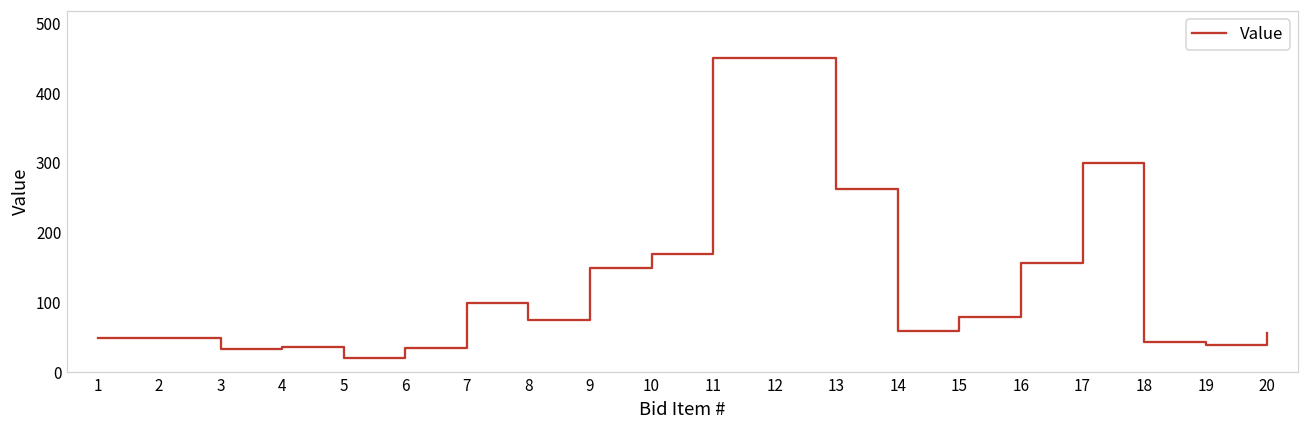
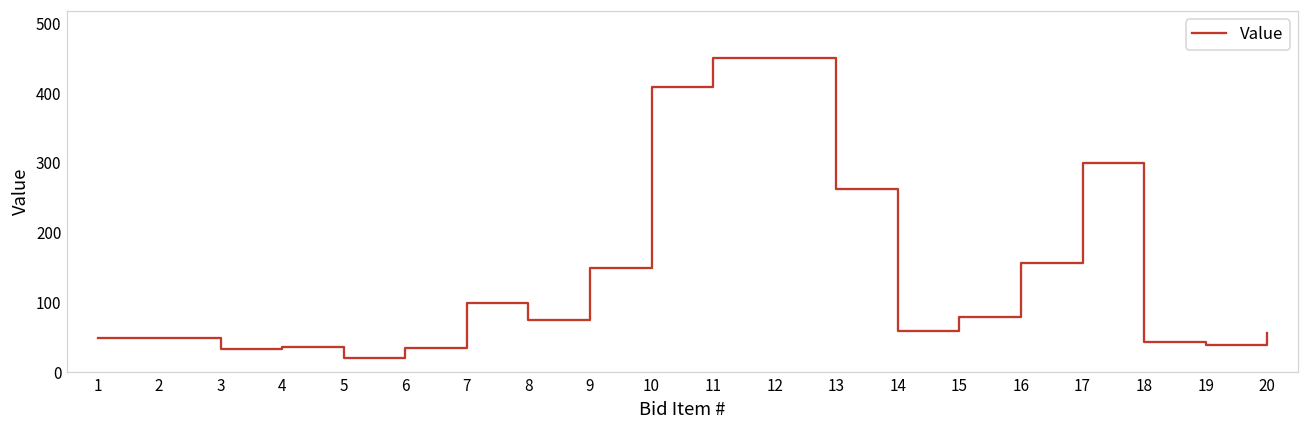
10: 170 -> 410
